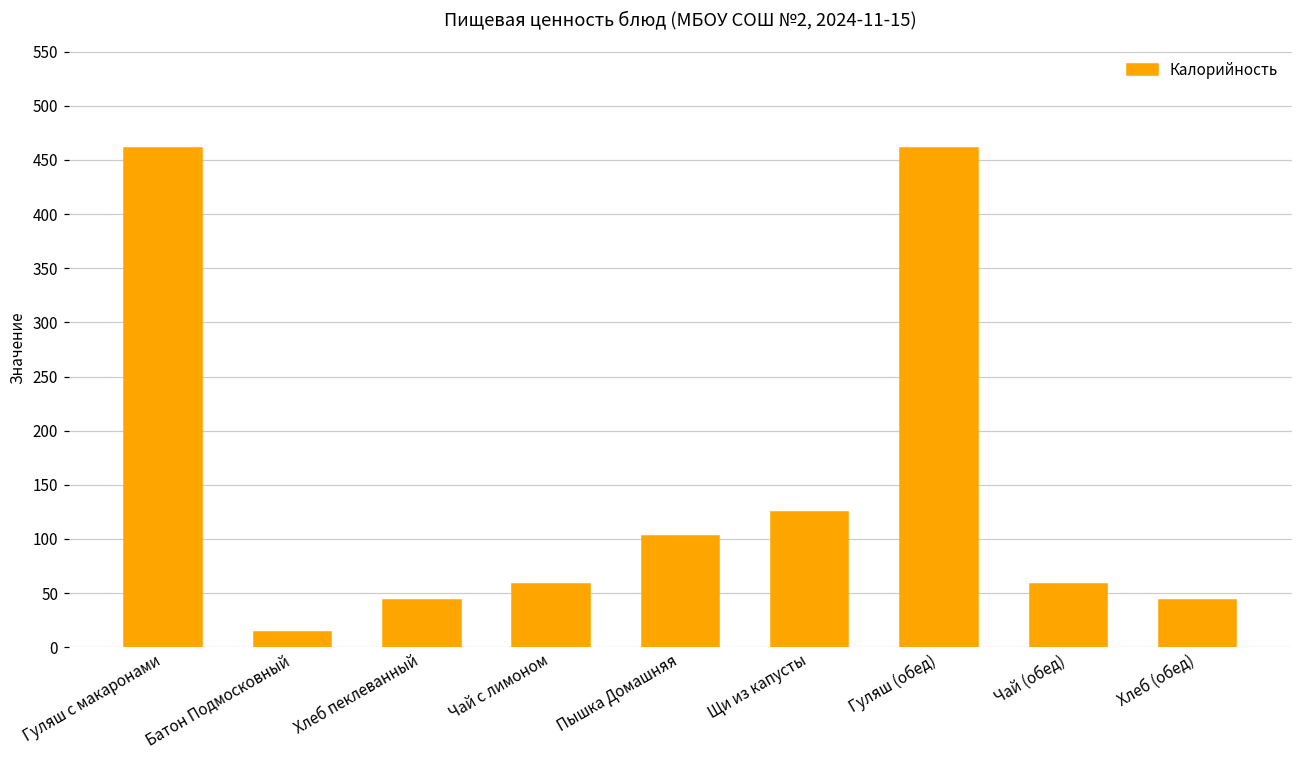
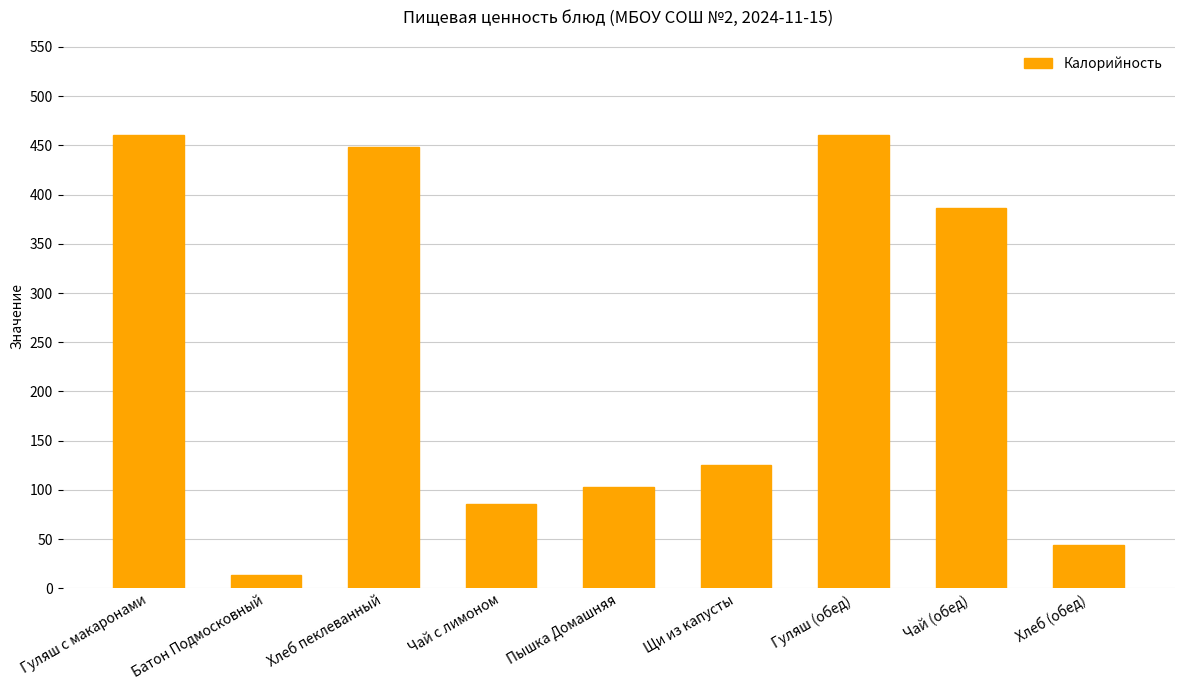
Хлеб пеклеванный: 40 -> 450
Чай с лимоном: 60 -> 90
Чай (обед): 60 -> 390
